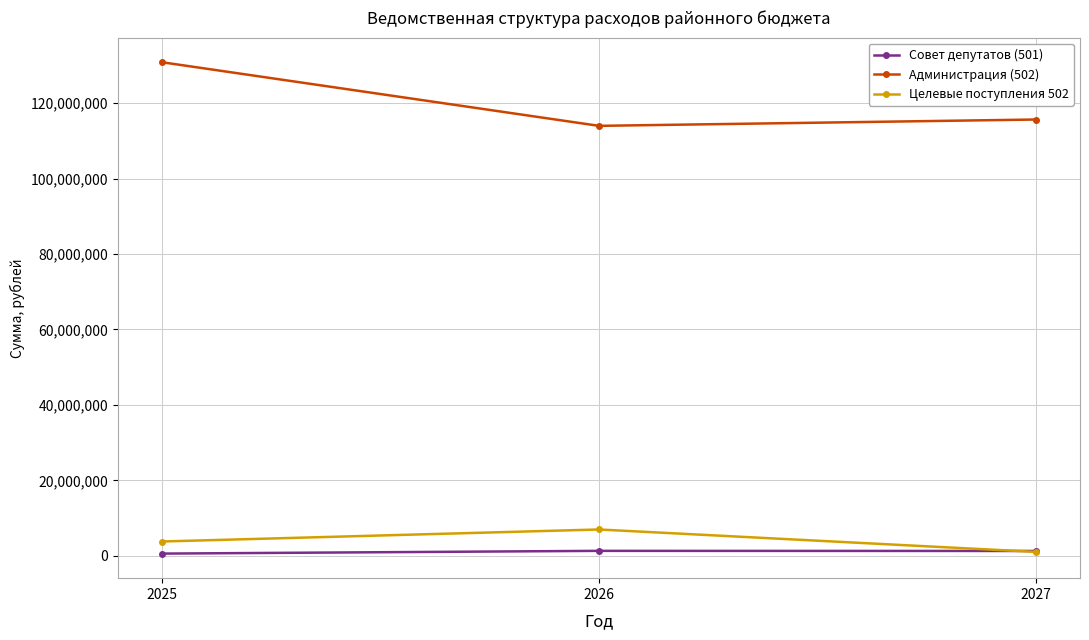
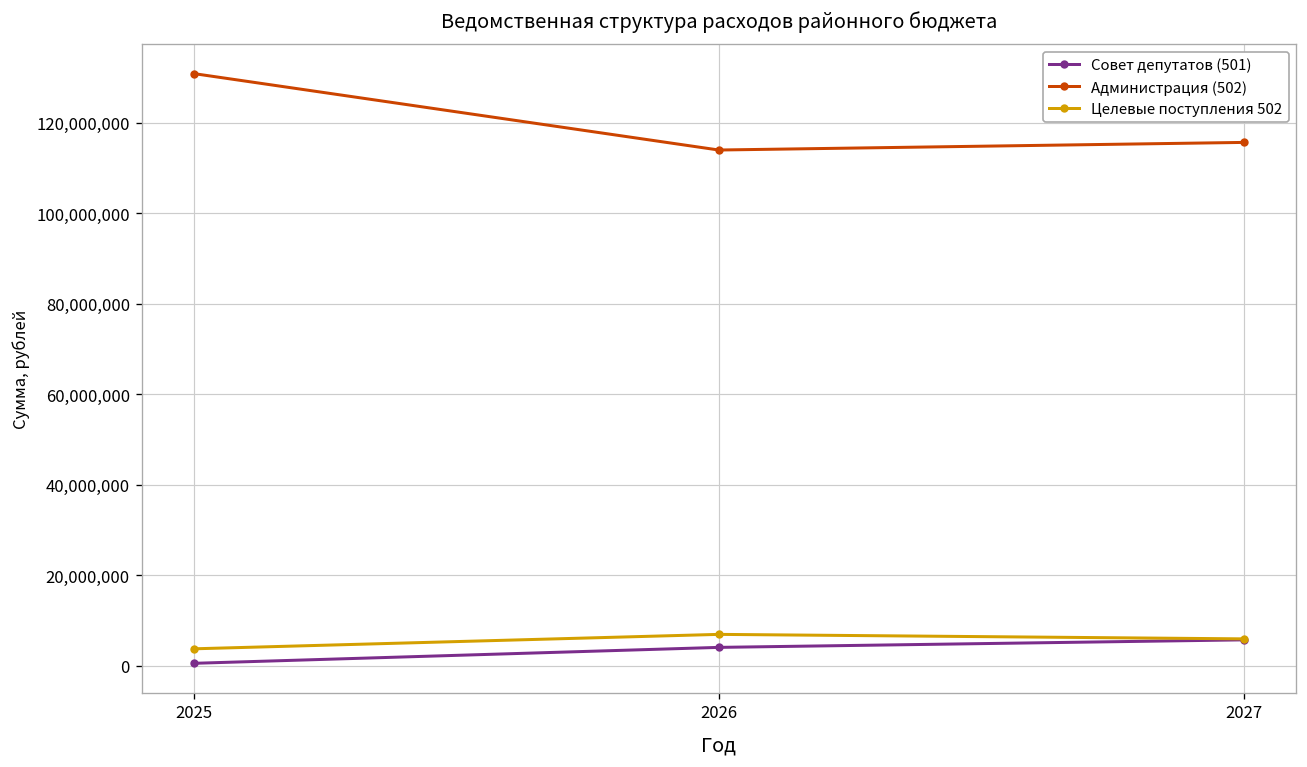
Совет депутатов (501), 2026: 1,000,000 -> 4,000,000
Совет депутатов (501), 2027: 1,000,000 -> 6,000,000
Целевые поступления 502, 2027: 1,000,000 -> 6,000,000
